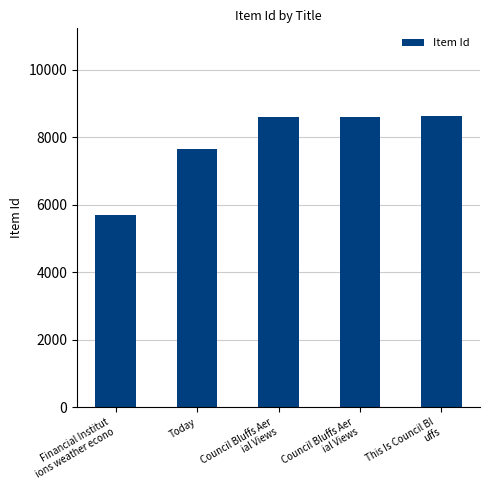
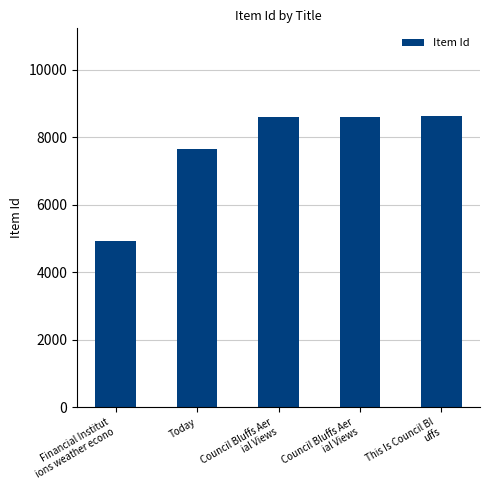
Financial Institut ions weather econo: 5700 -> 4900
